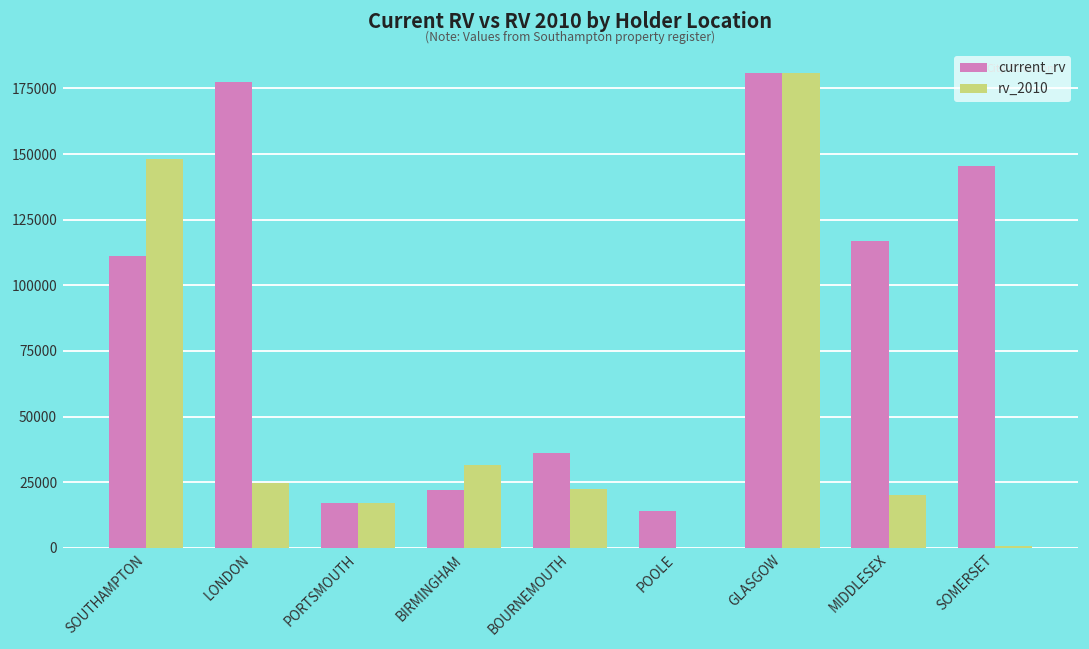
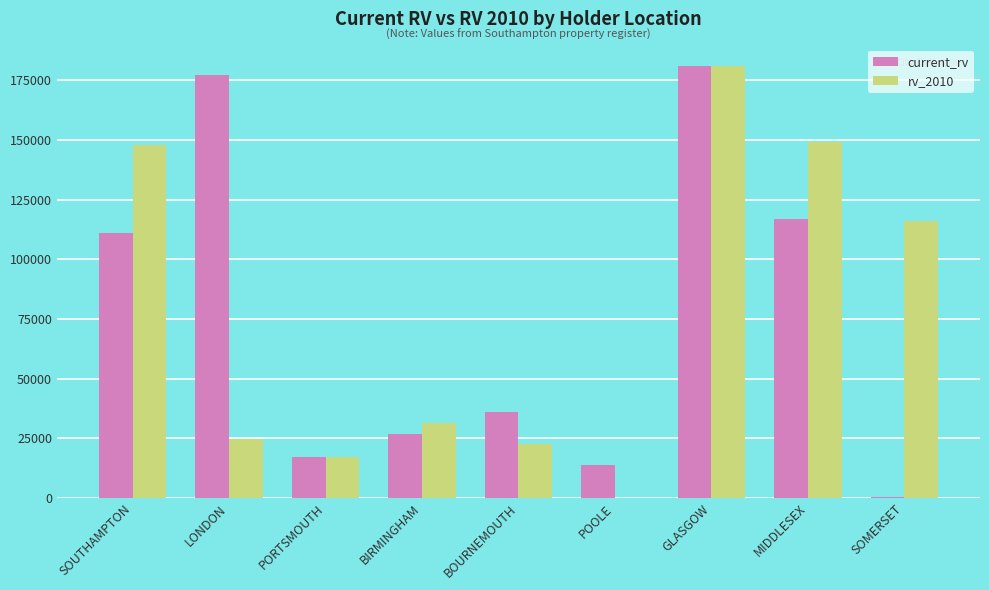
current_rv, BIRMINGHAM: 22000 -> 27000
rv_2010, MIDDLESEX: 20000 -> 149000
current_rv, SOMERSET: 146000 -> 1000
rv_2010, SOMERSET: 1000 -> 116000
